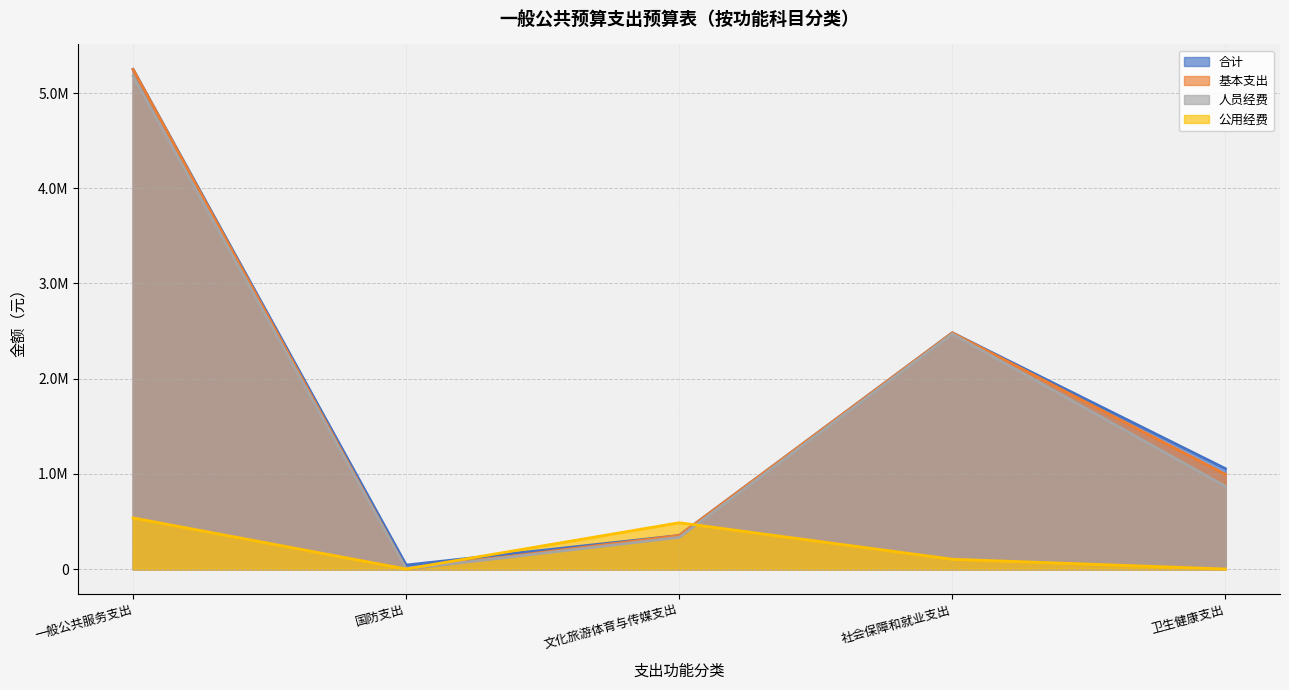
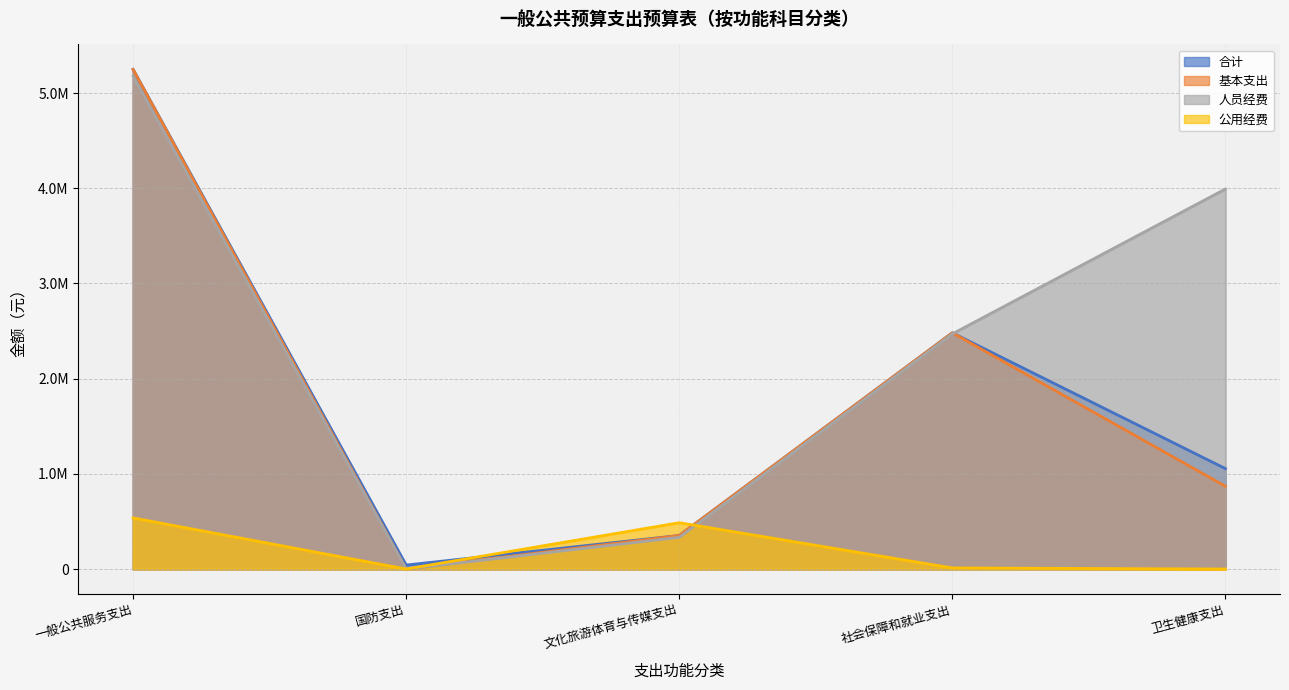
公用经费, 社会保障和就业支出: 100000 -> 0
基本支出, 卫生健康支出: 1000000 -> 900000
人员经费, 卫生健康支出: 900000 -> 4000000
